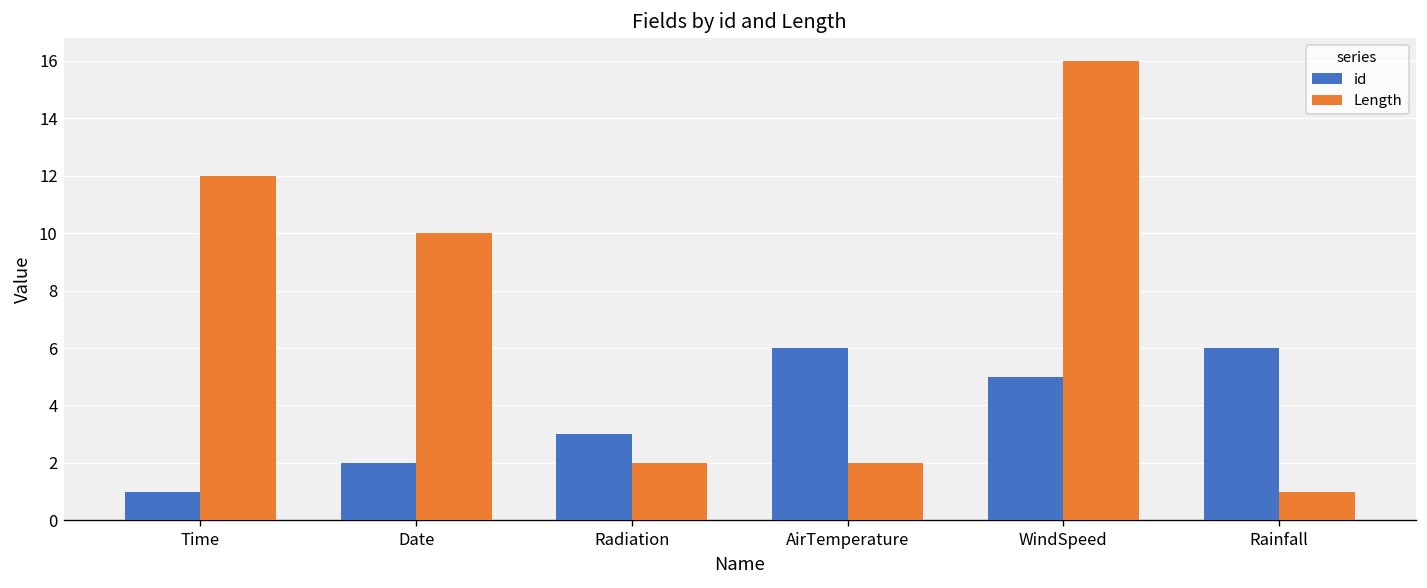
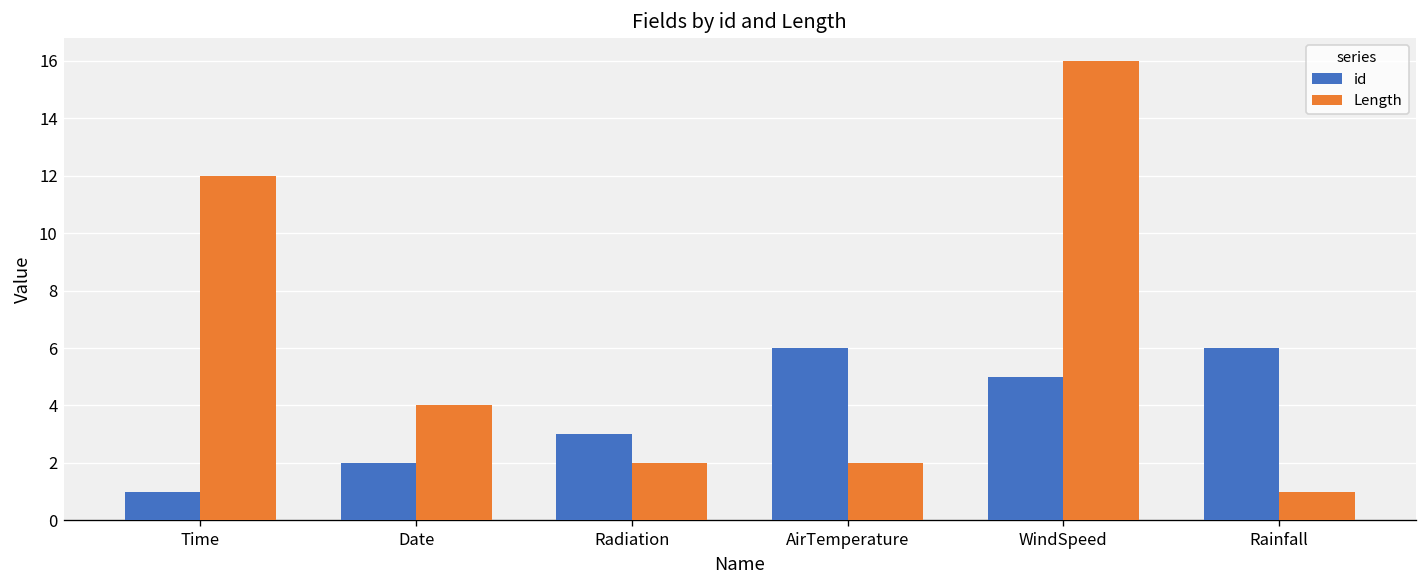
Length, Date: 10 -> 4
